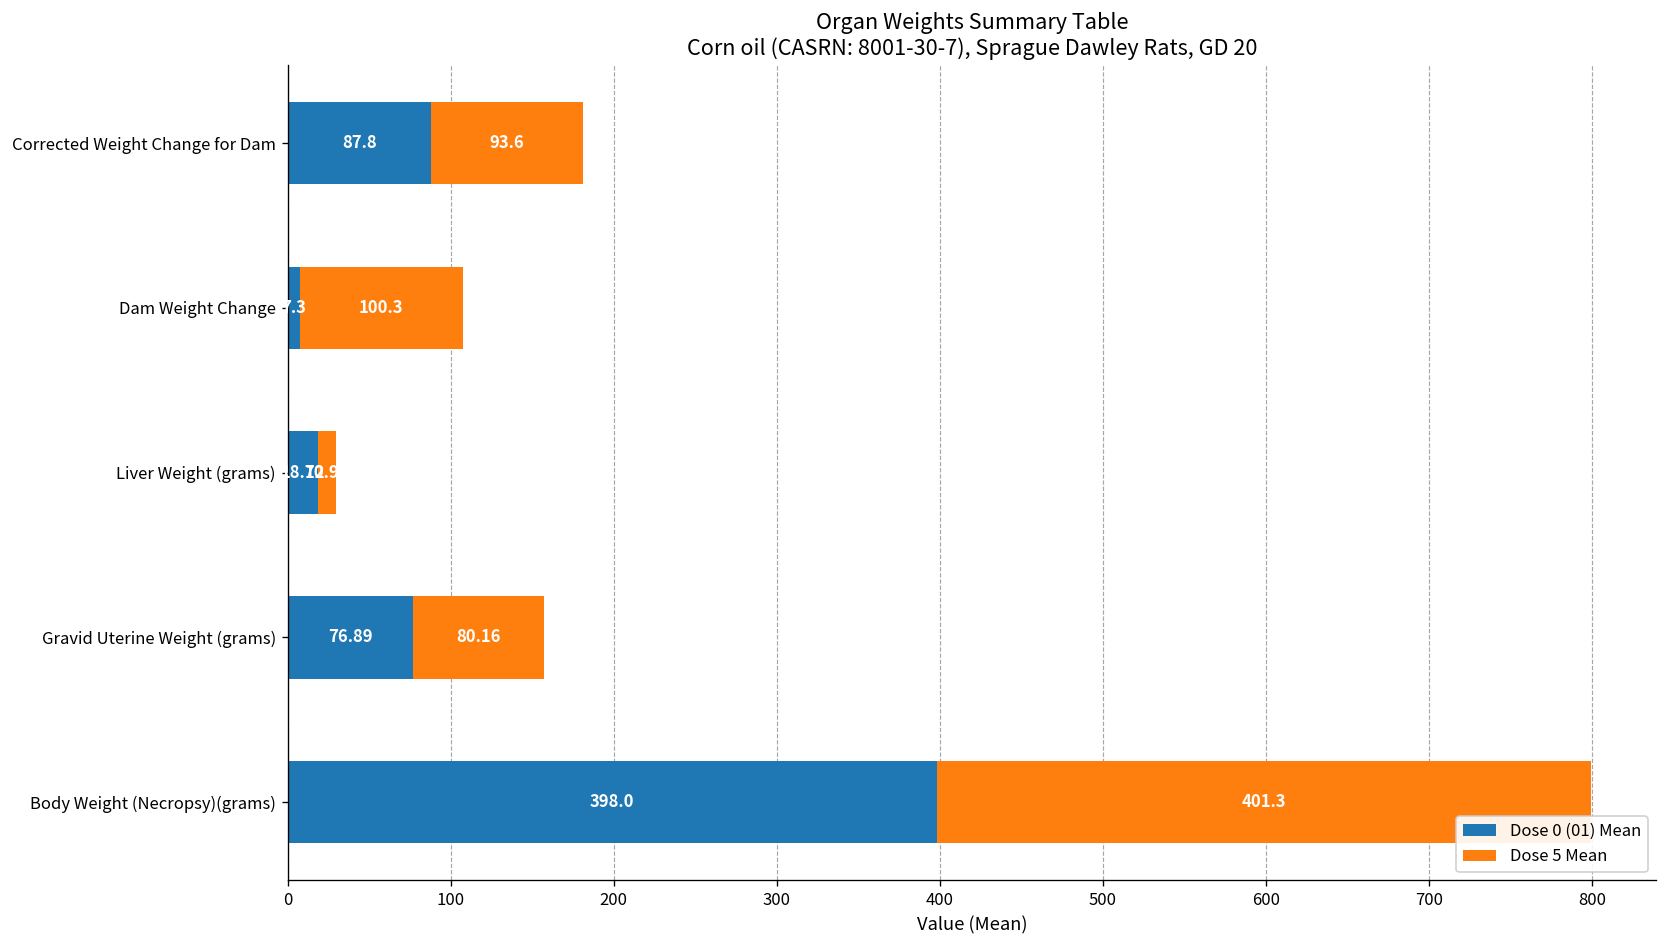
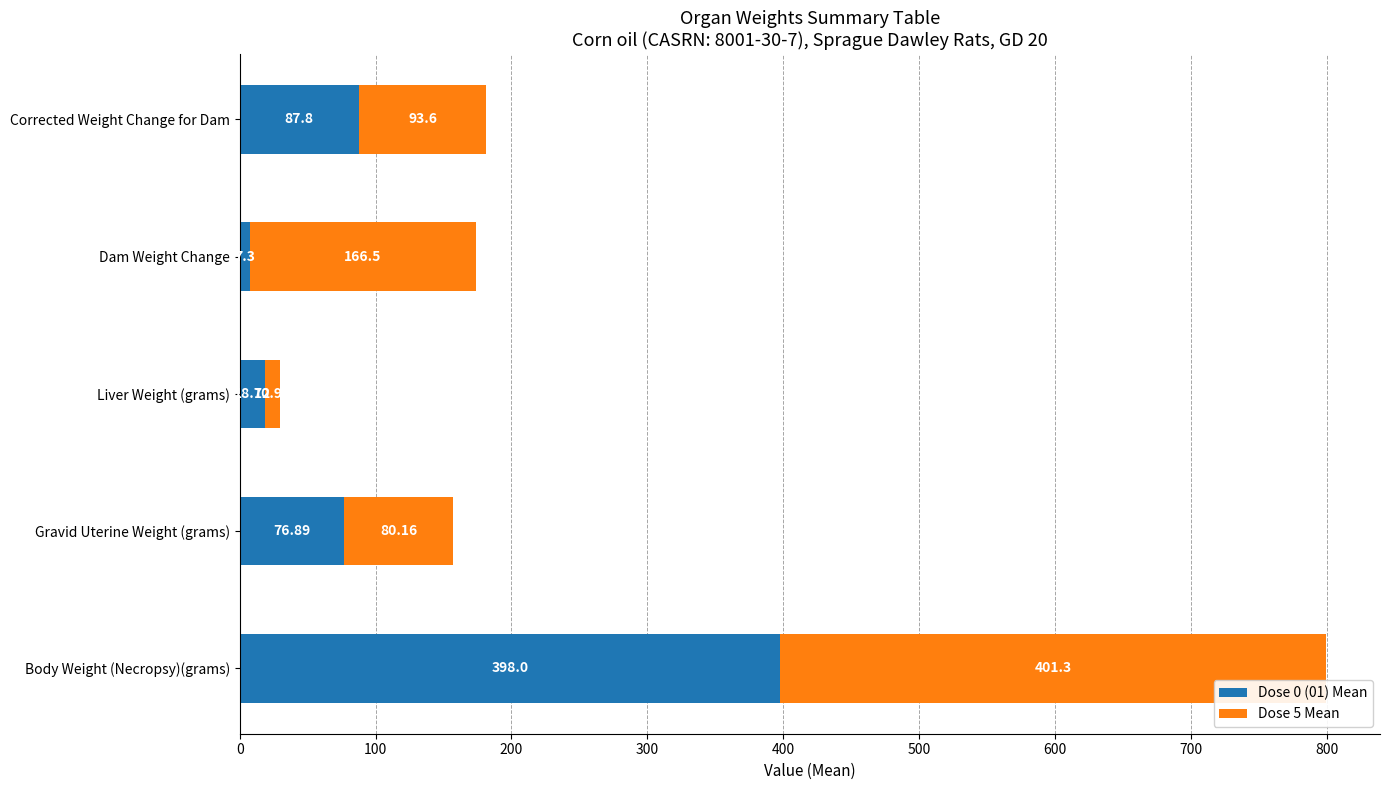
Dose 5 Mean, Dam Weight Change: 100.3 -> 166.5
